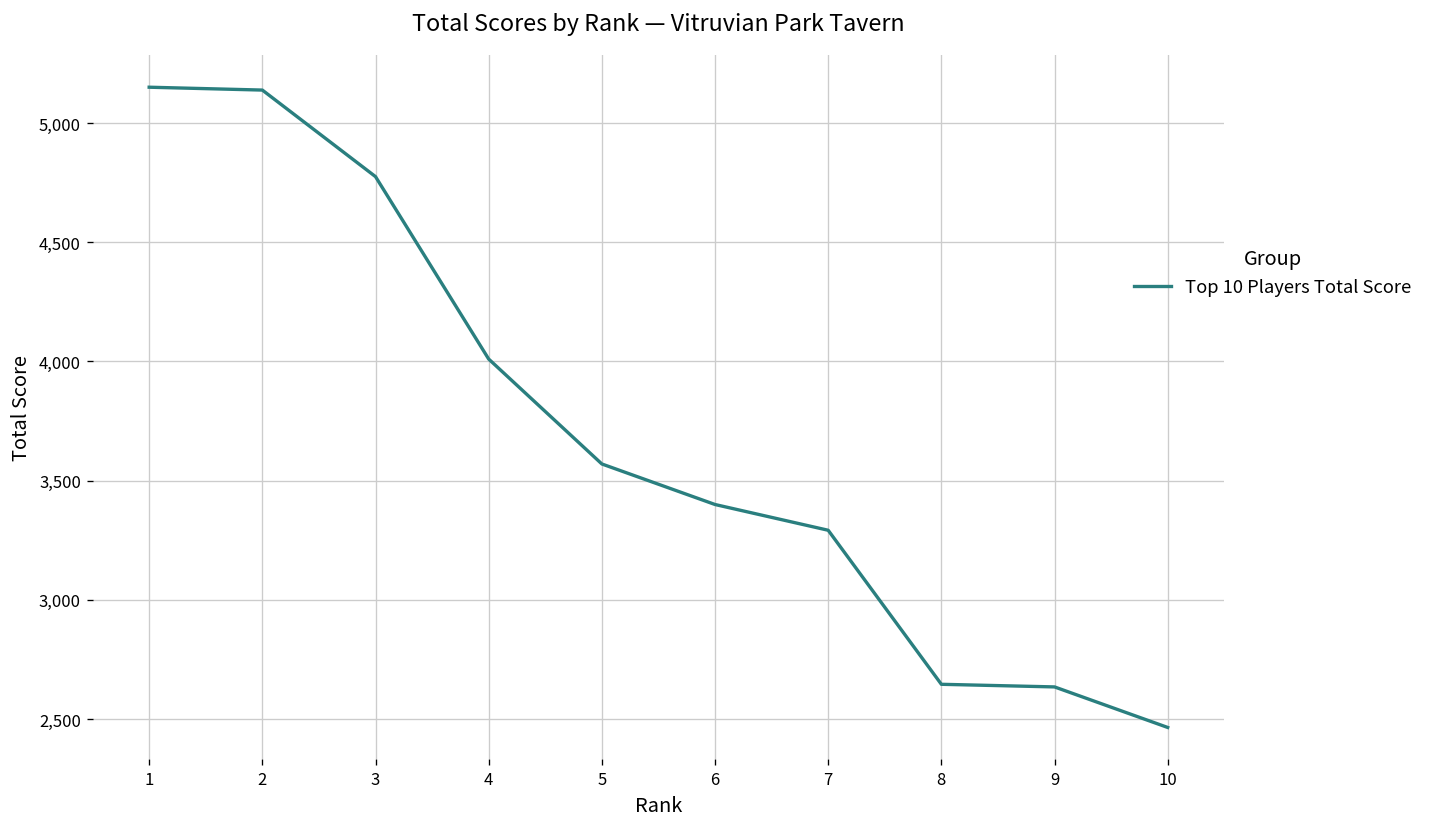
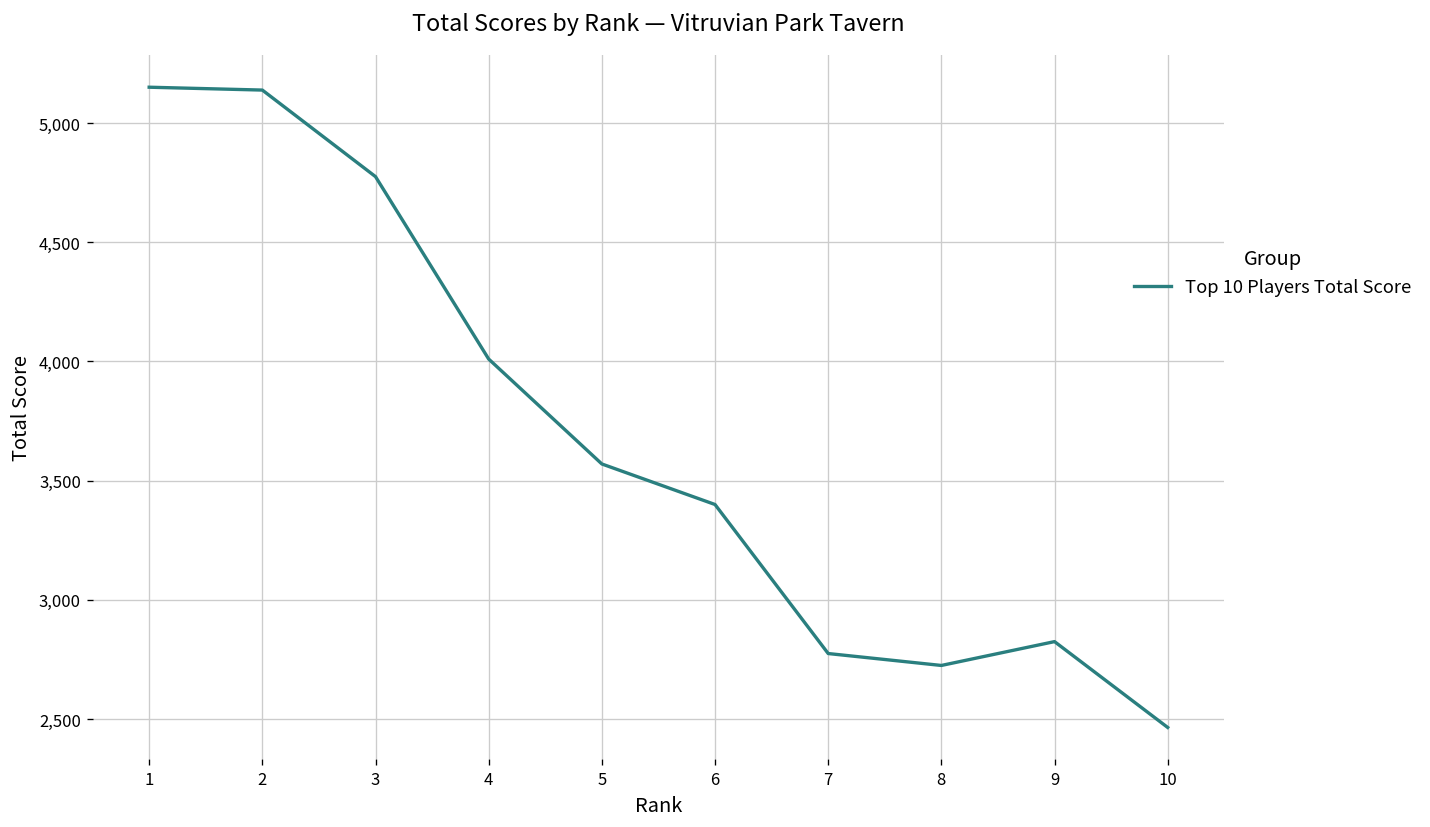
7: 3,290 -> 2,780
8: 2,650 -> 2,730
9: 2,640 -> 2,830
